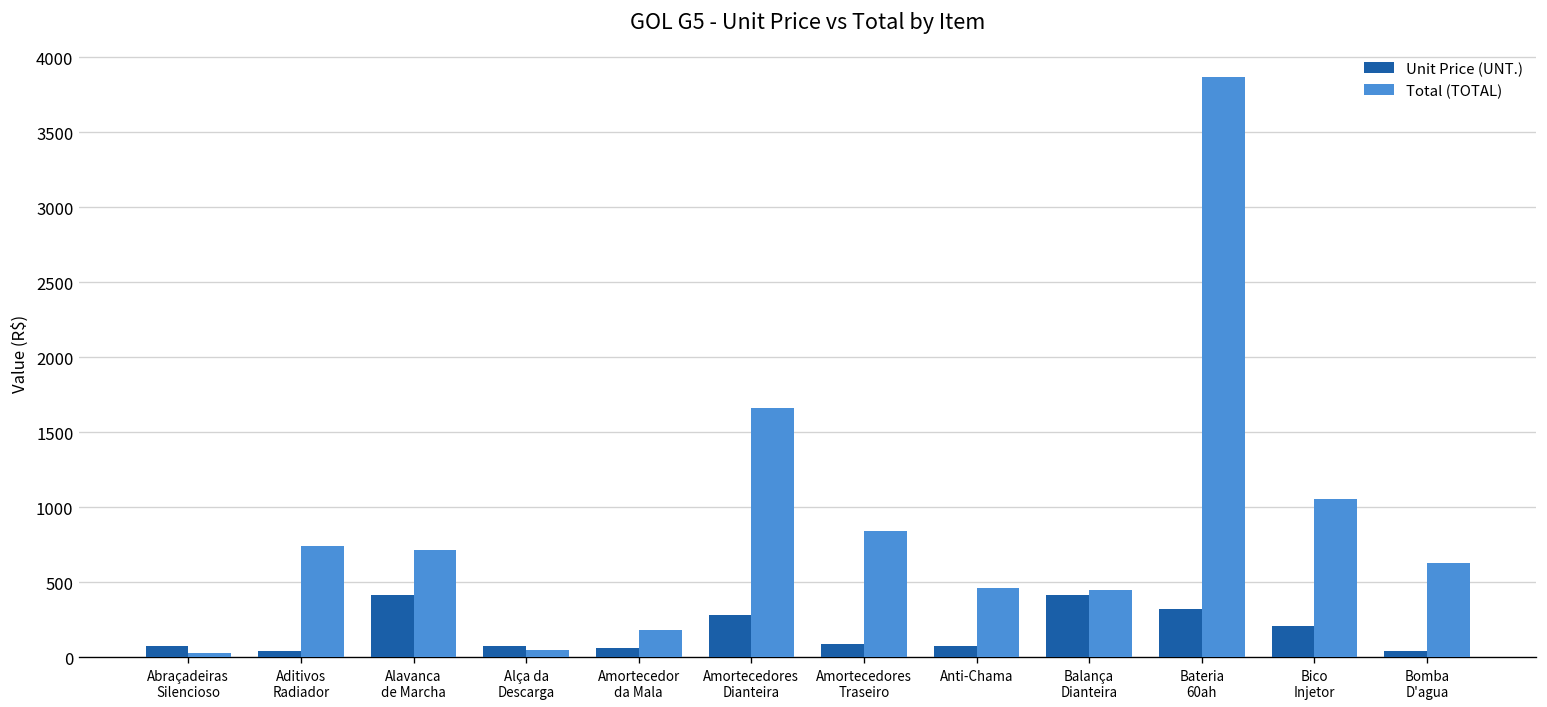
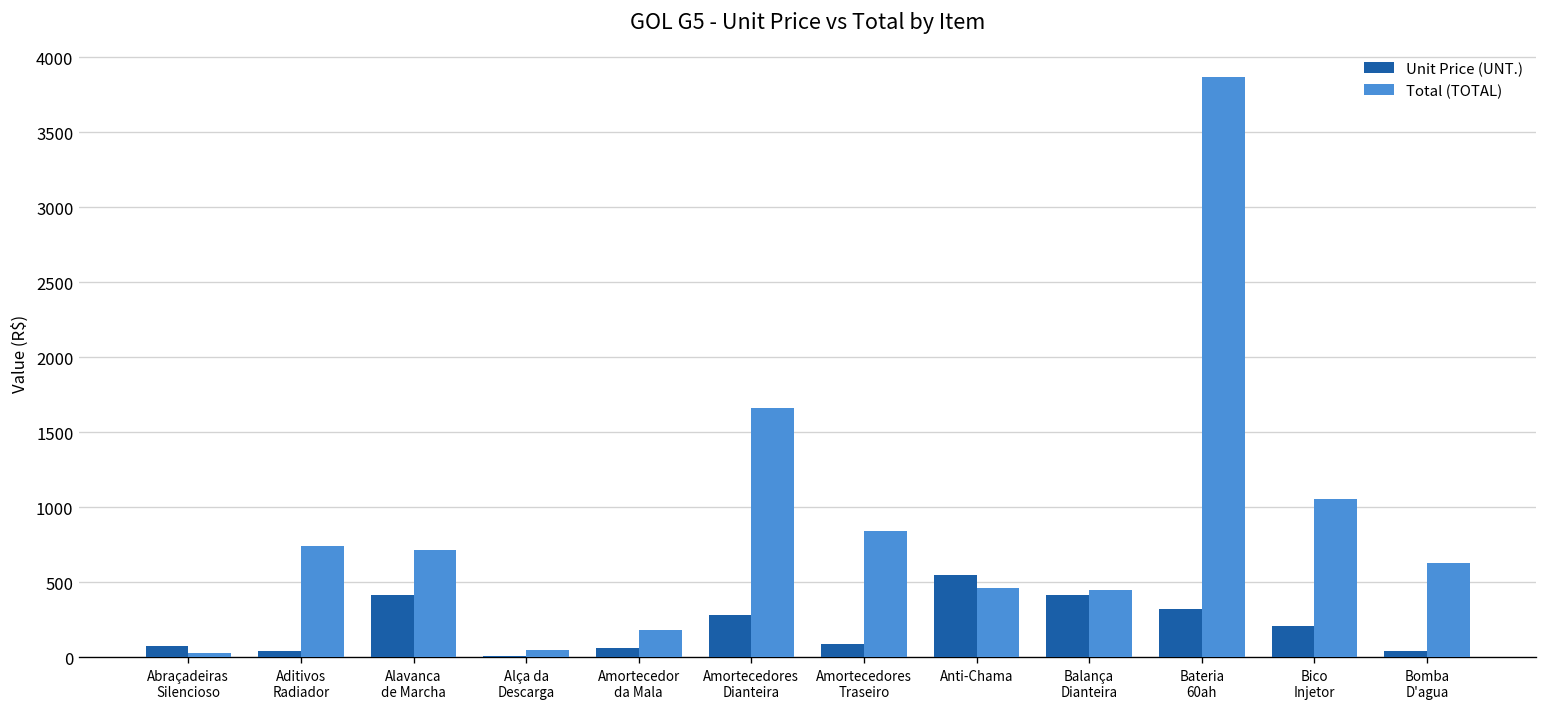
Unit Price (UNT.), Alça da Descarga: 80 -> 10
Unit Price (UNT.), Anti-Chama: 80 -> 550
